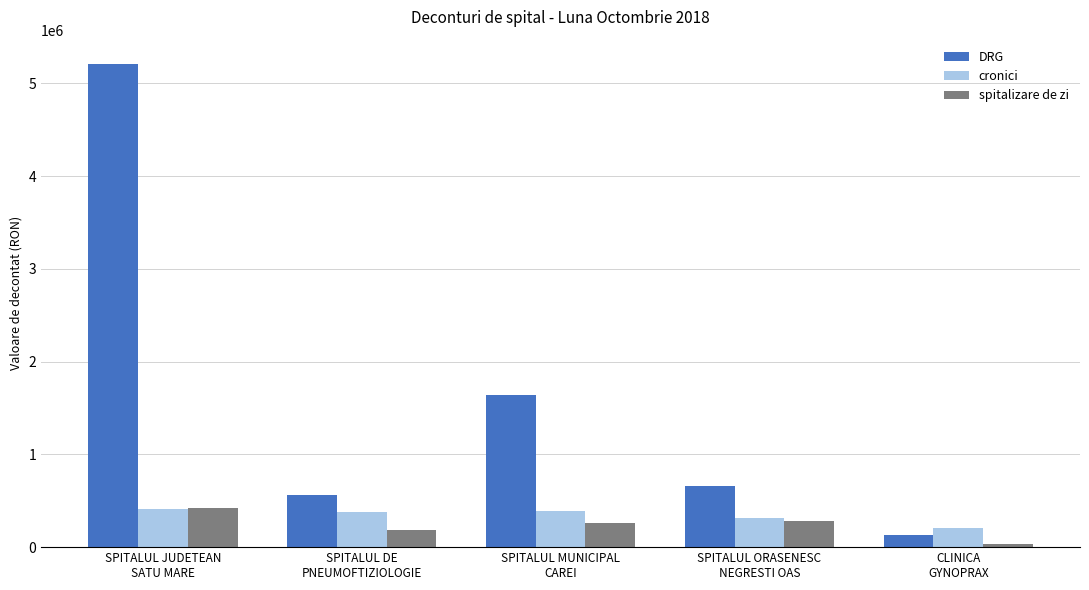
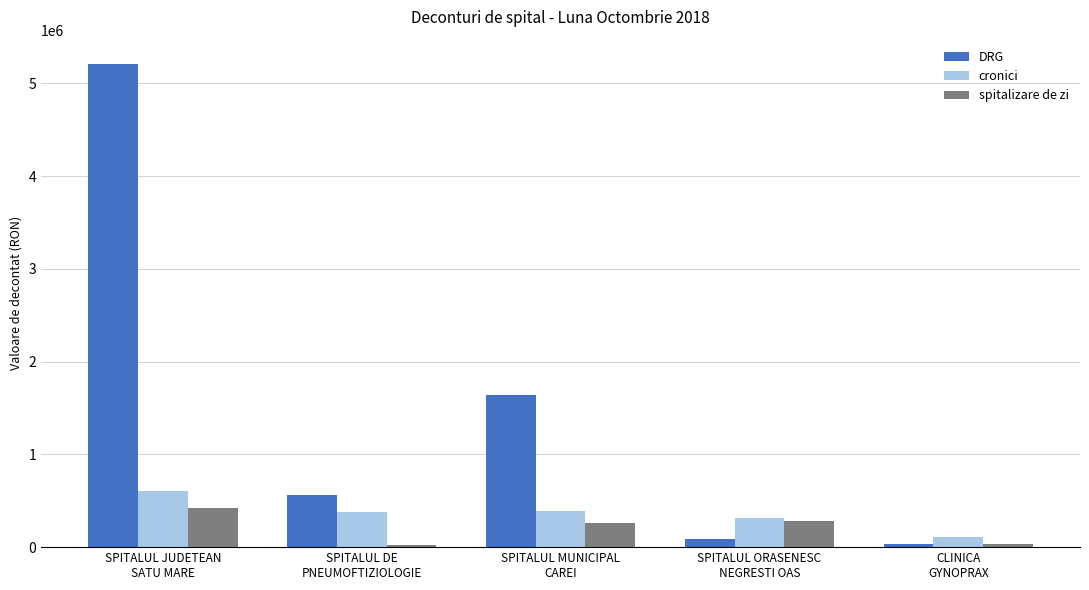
cronici, SPITALUL JUDETEAN SATU MARE: 400000 -> 600000
spitalizare de zi, SPITALUL DE PNEUMOFTIZIOLOGIE: 200000 -> 0
DRG, SPITALUL ORASENESC NEGRESTI OAS: 700000 -> 100000
DRG, CLINICA GYNOPRAX: 100000 -> 0
cronici, CLINICA GYNOPRAX: 200000 -> 100000
